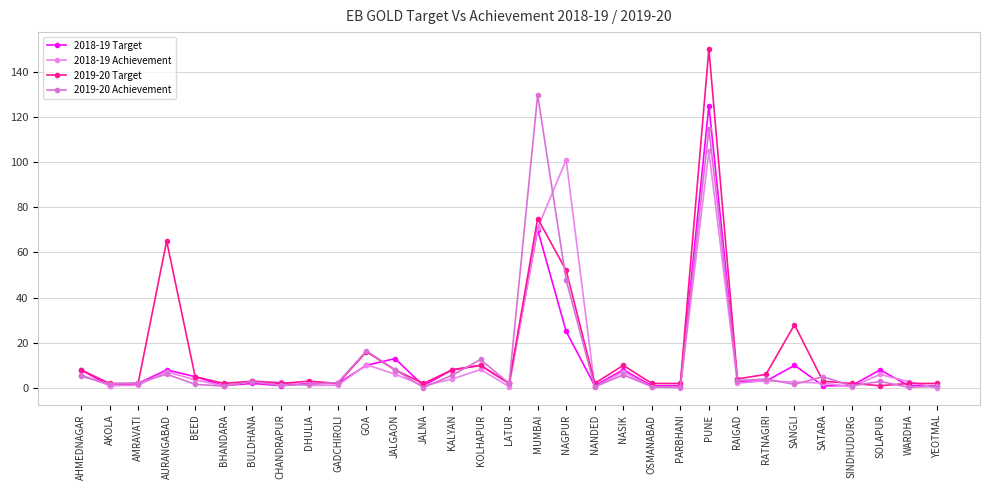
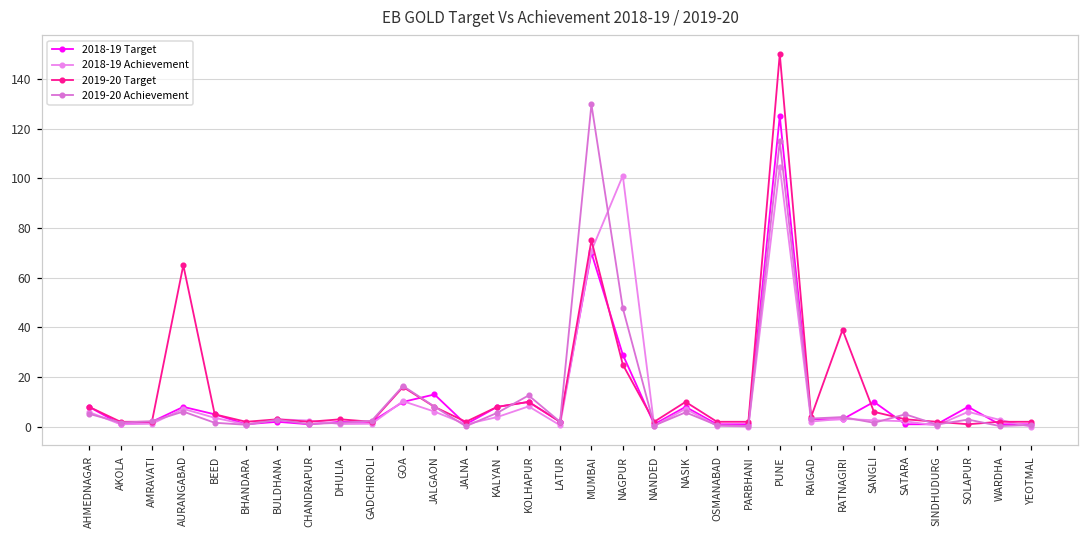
2018-19 Target, NAGPUR: 25 -> 29
2019-20 Target, NAGPUR: 52 -> 25
2019-20 Target, RATNAGIRI: 6 -> 39
2019-20 Target, SANGLI: 28 -> 6
